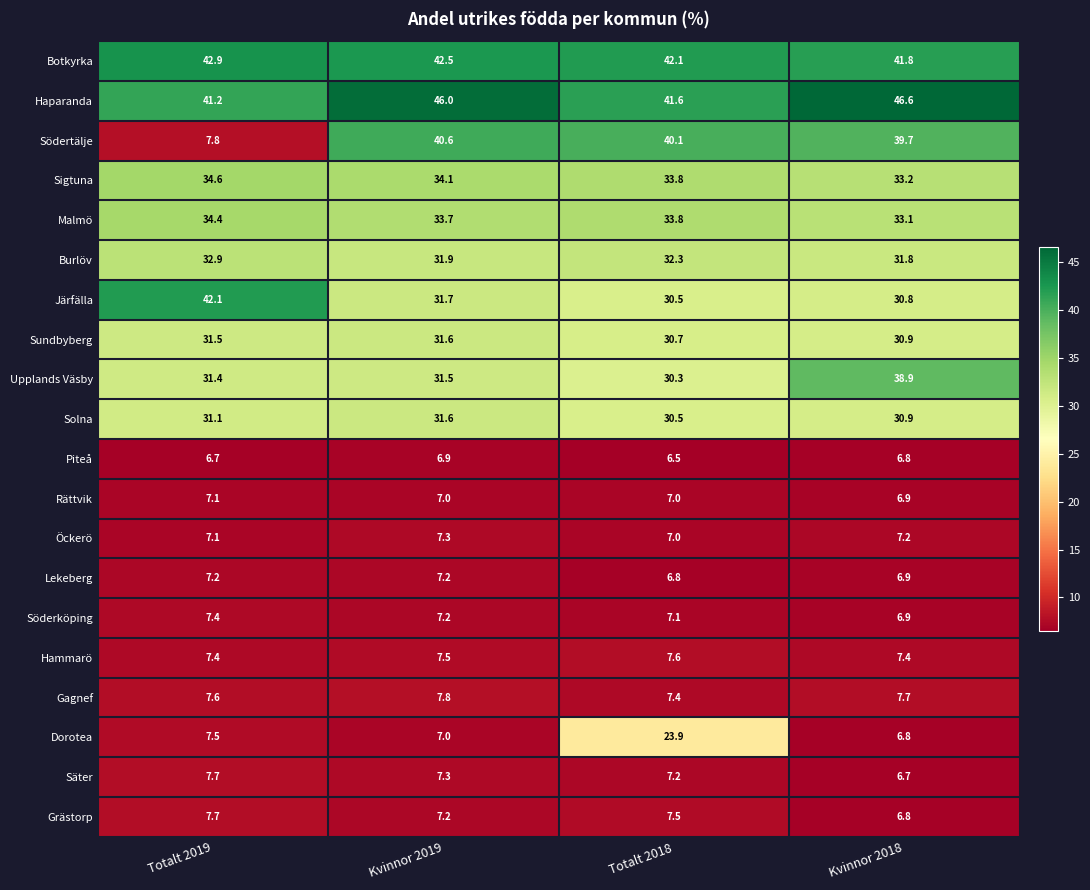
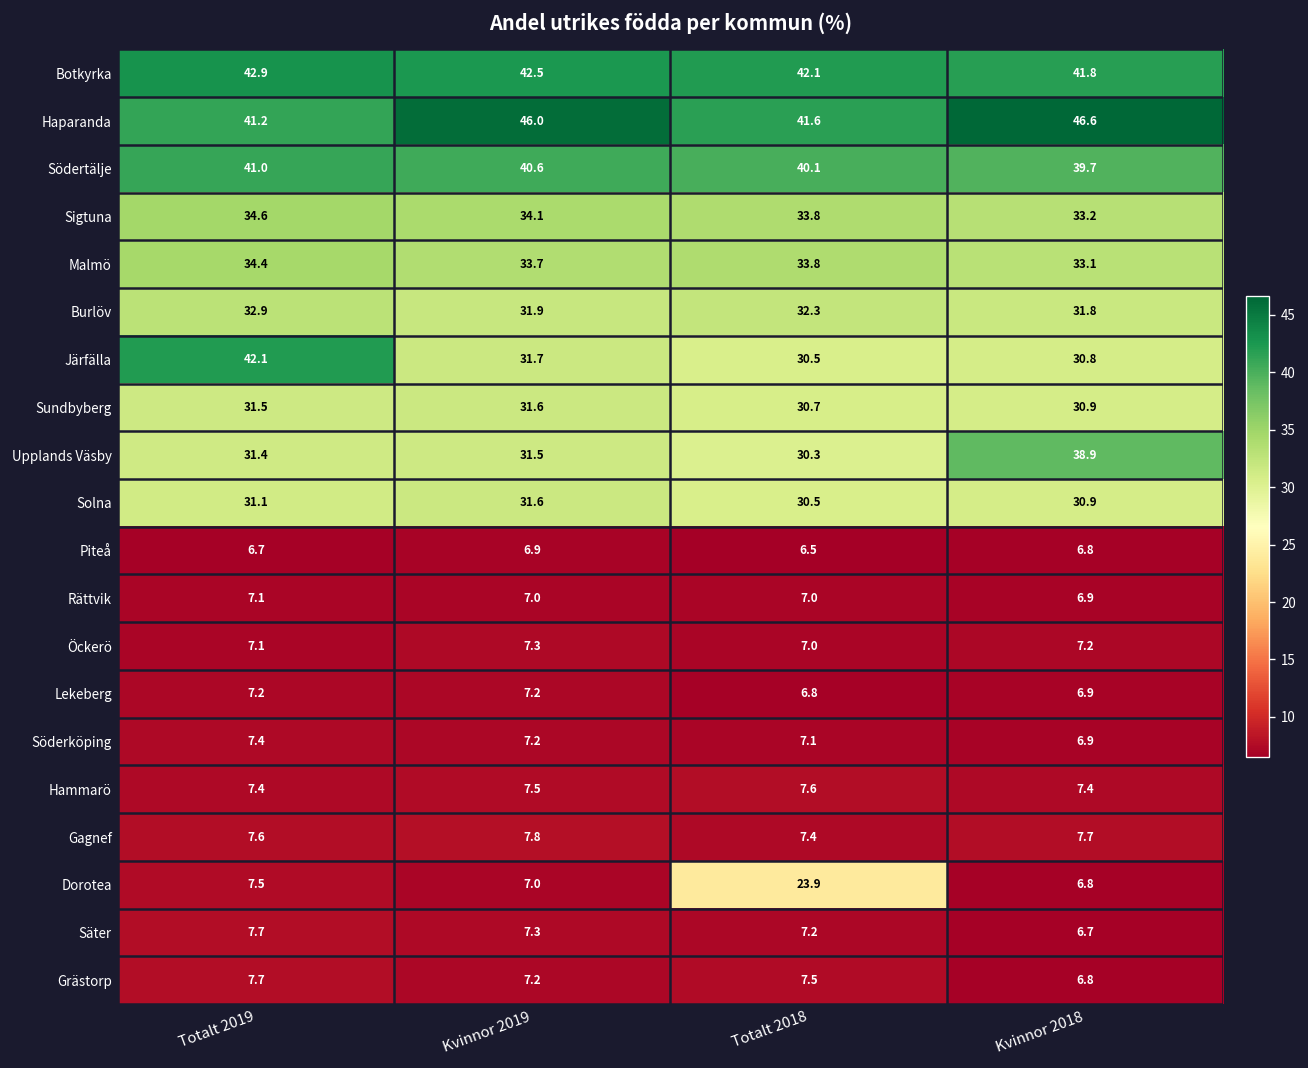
Södertälje, Totalt 2019: 7.8 -> 41.0
